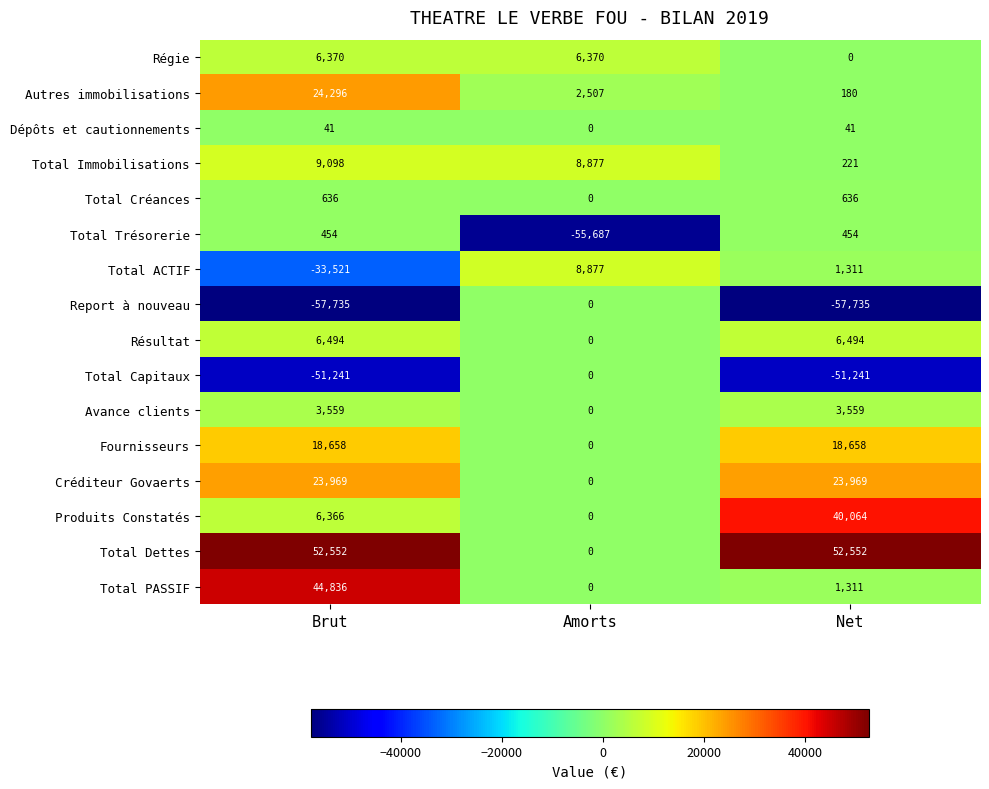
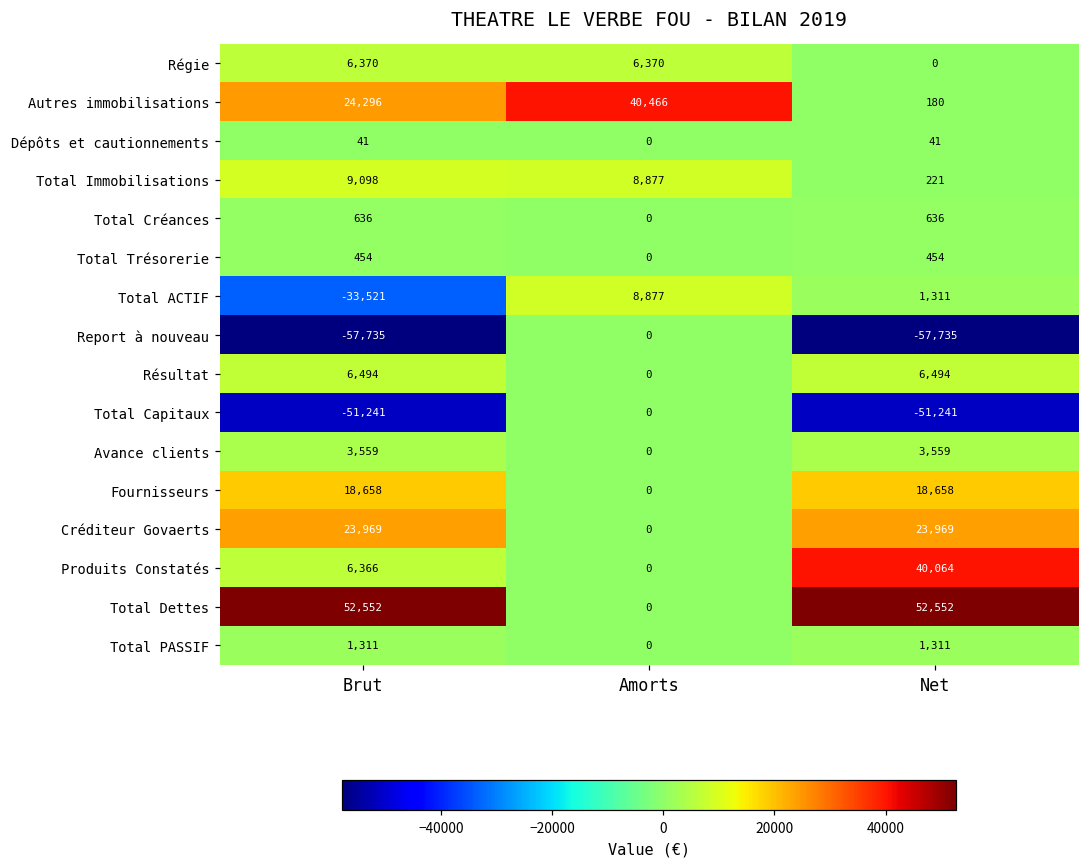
Autres immobilisations, Amorts: 2,507 -> 40,466
Total Trésorerie, Amorts: -55,687 -> 0
Total PASSIF, Brut: 44,836 -> 1,311
